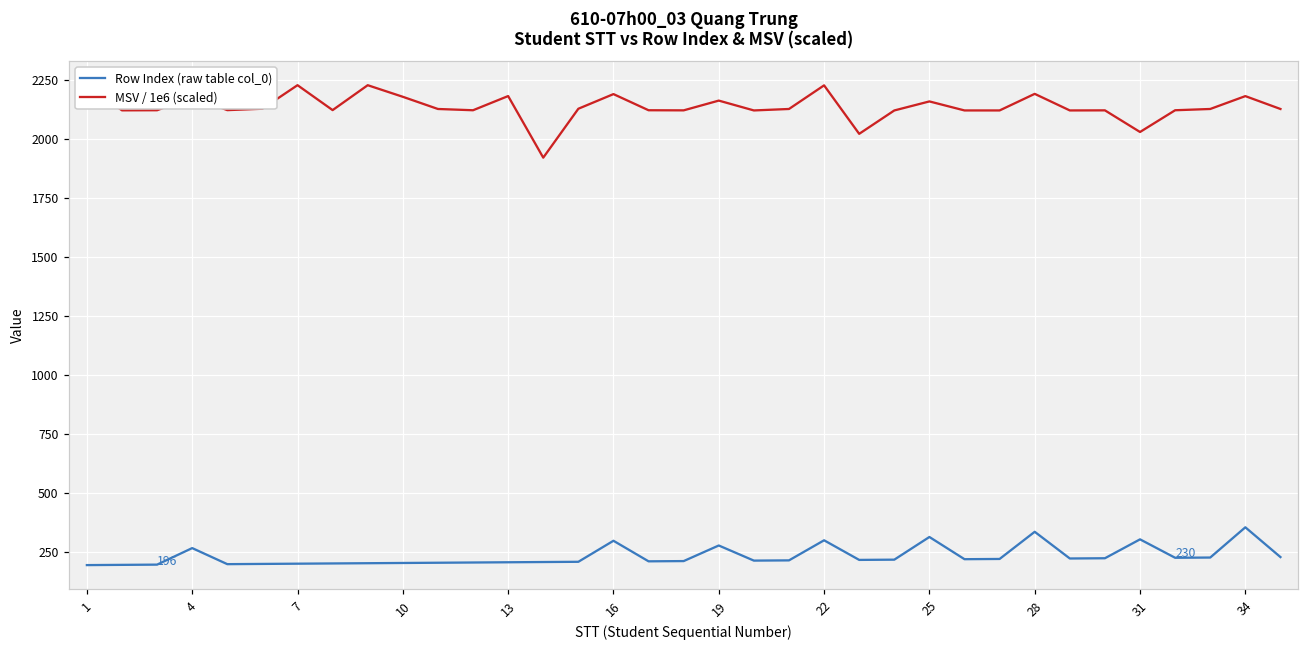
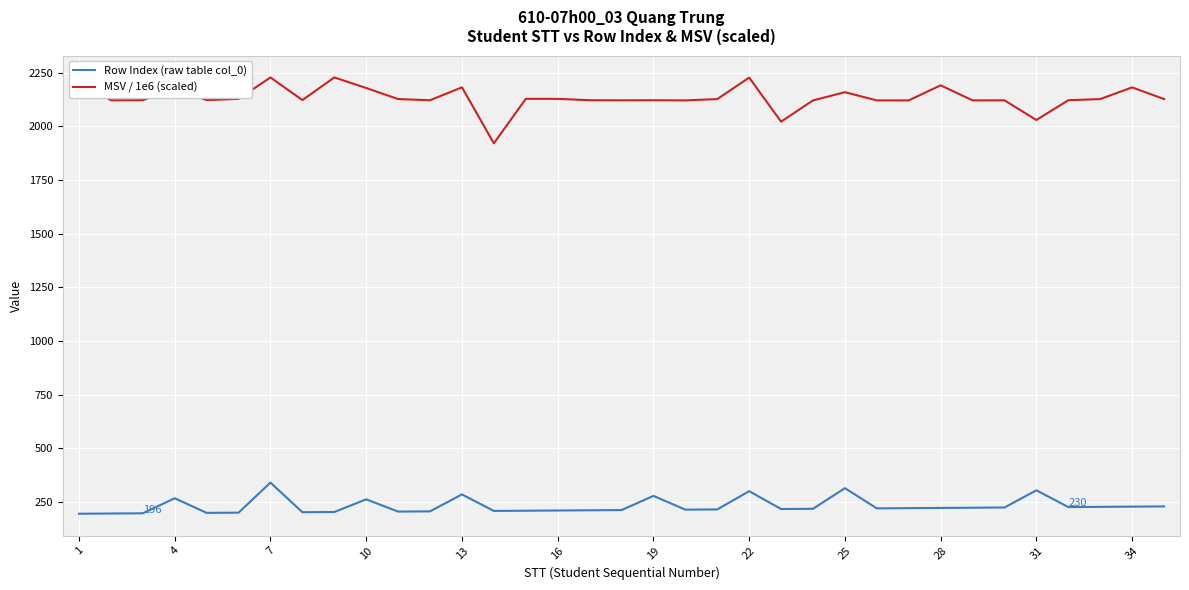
Row Index (raw table col_0), 7: 200 -> 340
Row Index (raw table col_0), 10: 210 -> 260
Row Index (raw table col_0), 13: 210 -> 290
Row Index (raw table col_0), 16: 300 -> 210
MSV / 1e6 (scaled), 16: 2190 -> 2130
MSV / 1e6 (scaled), 19: 2160 -> 2120
Row Index (raw table col_0), 28: 340 -> 220
Row Index (raw table col_0), 34: 360 -> 230
